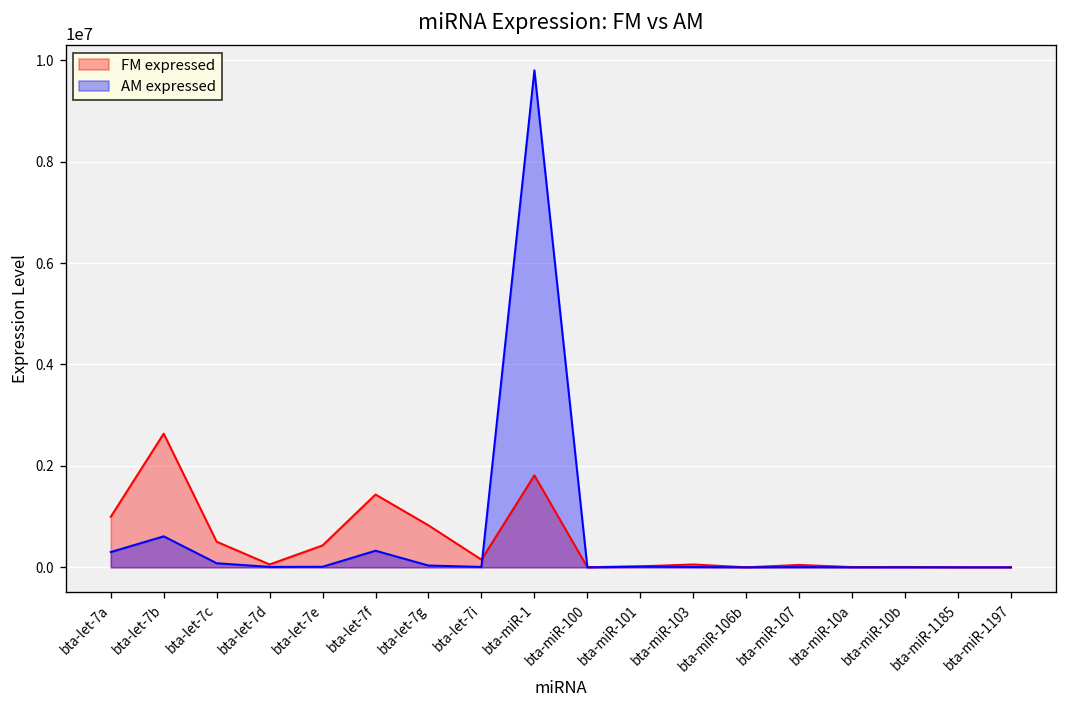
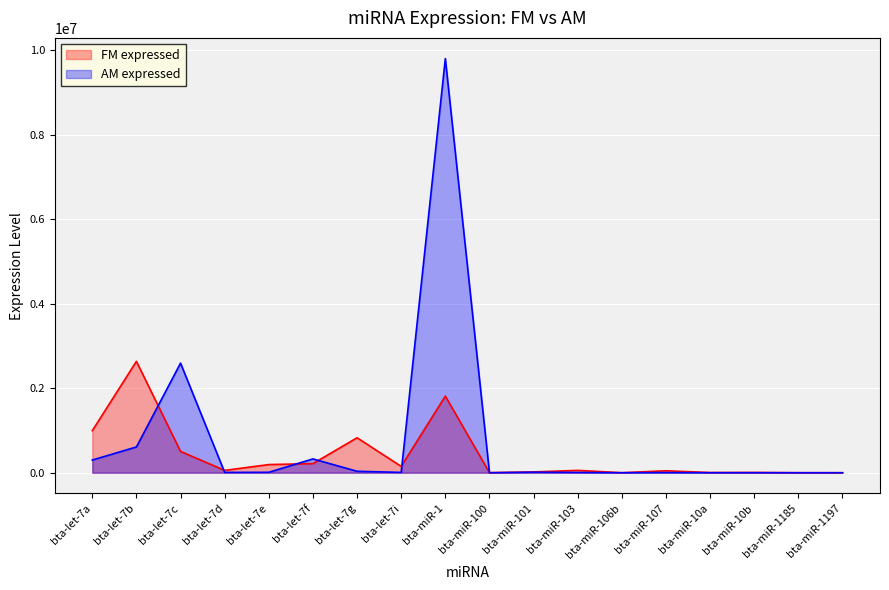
AM expressed, bta-let-7c: 100000 -> 2600000
FM expressed, bta-let-7e: 400000 -> 200000
FM expressed, bta-let-7f: 1400000 -> 200000
